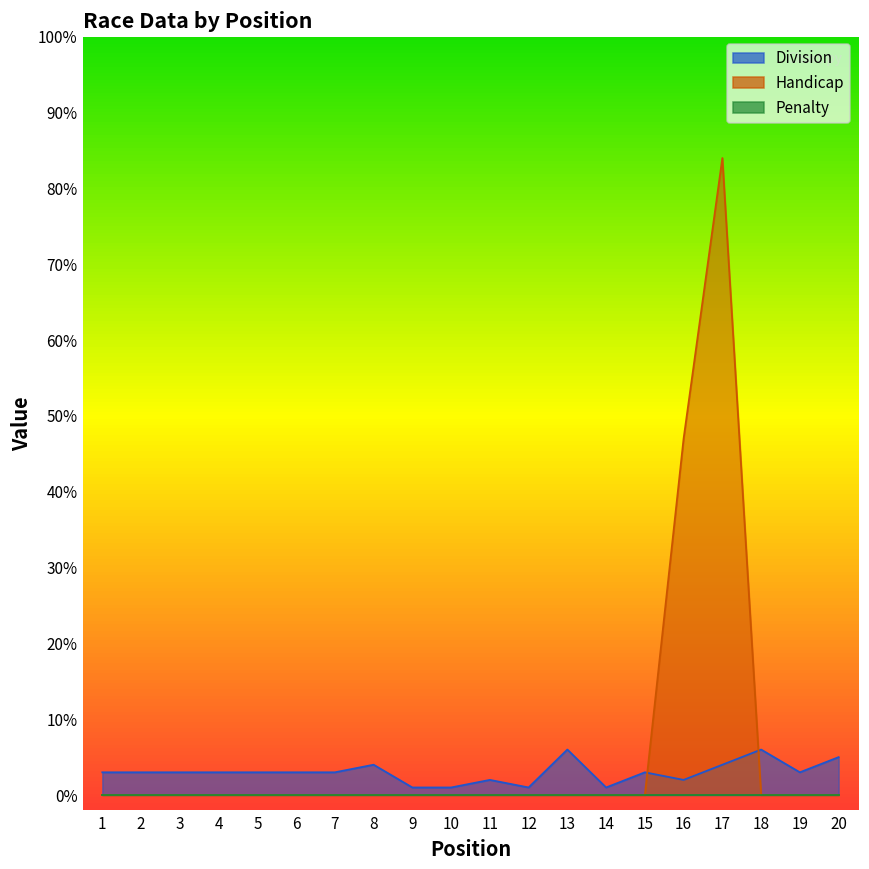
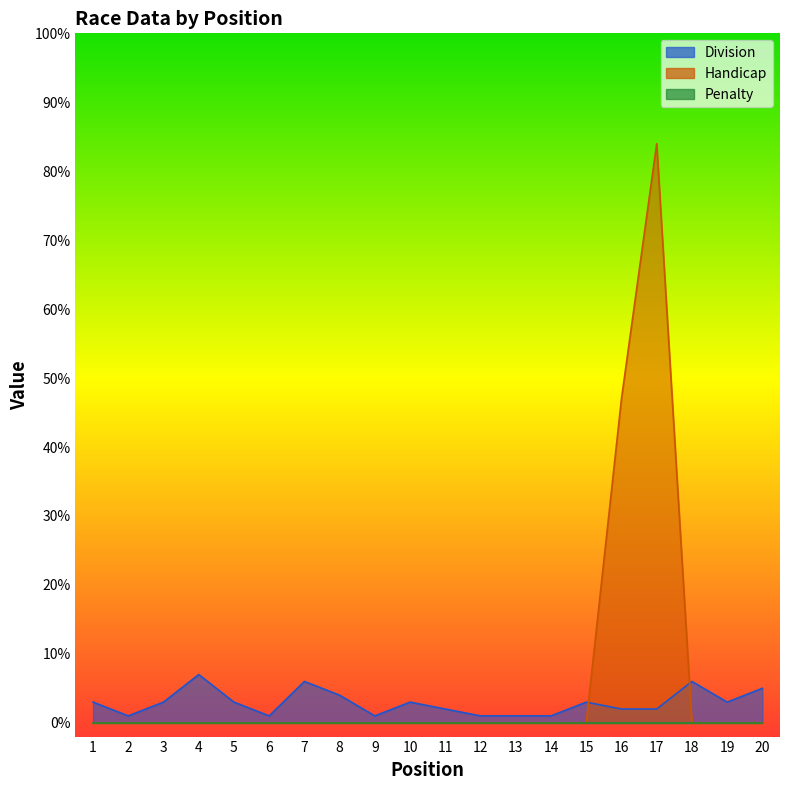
Division, 2: 3% -> 1%
Division, 4: 3% -> 7%
Division, 6: 3% -> 1%
Division, 7: 3% -> 6%
Division, 10: 1% -> 3%
Division, 13: 6% -> 1%
Division, 17: 4% -> 2%
